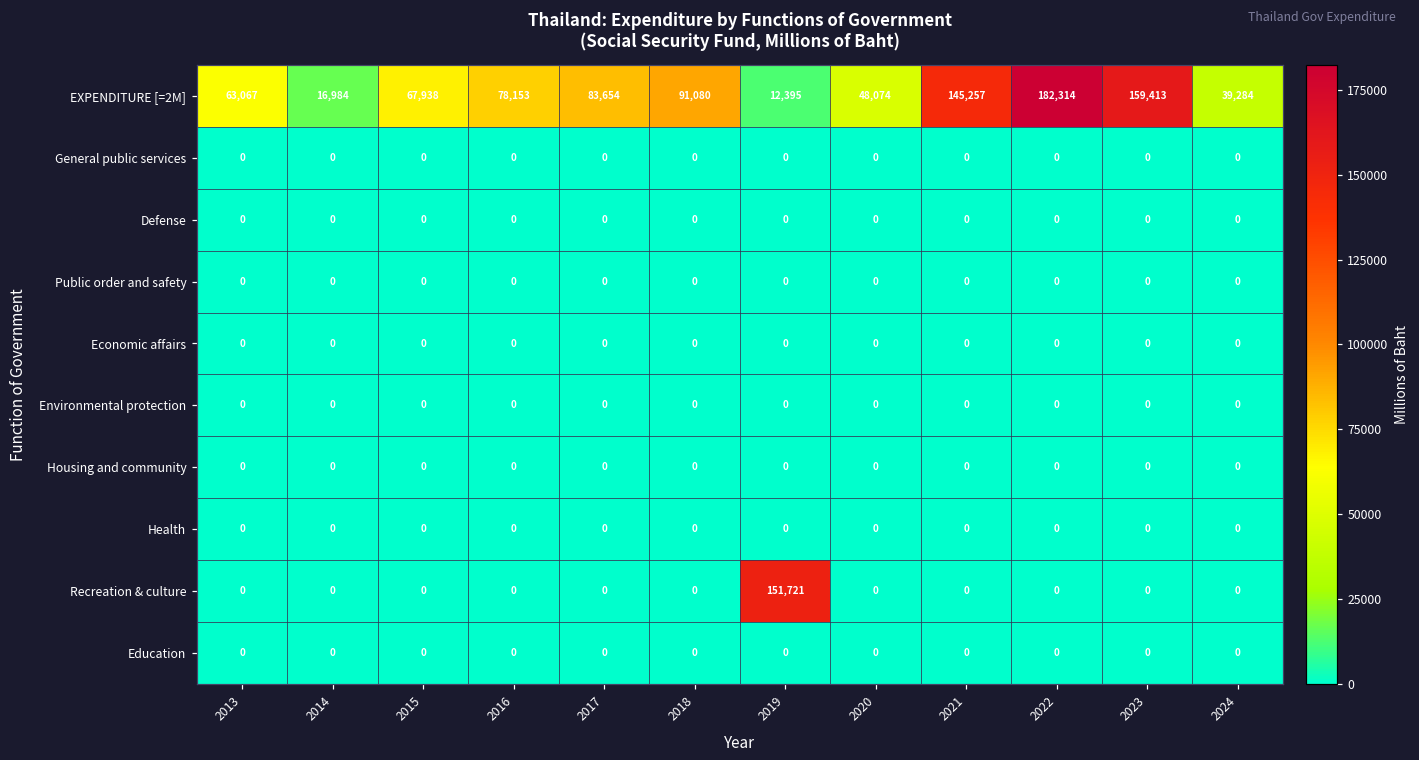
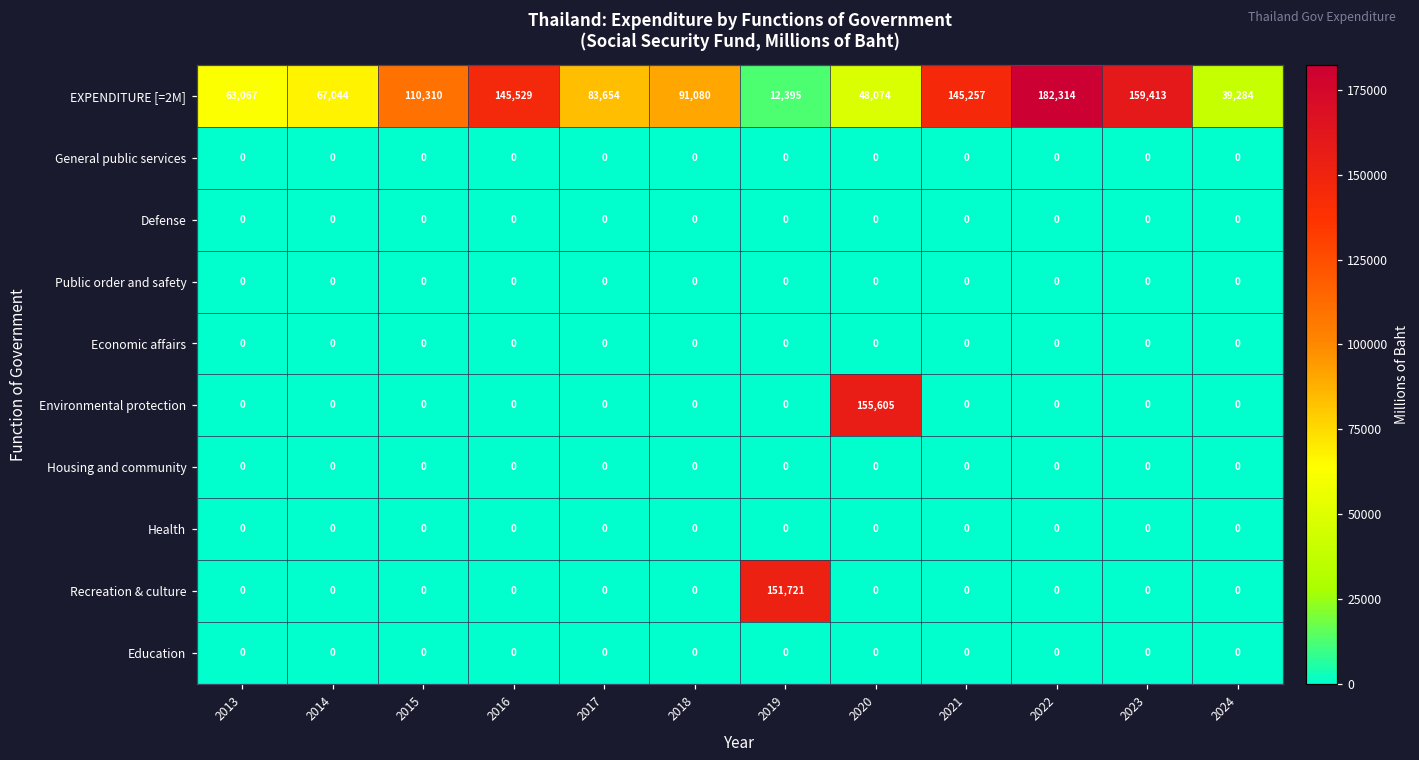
EXPENDITURE [=2M], 2014: 16,984 -> 67,044
EXPENDITURE [=2M], 2015: 67,938 -> 110,310
EXPENDITURE [=2M], 2016: 78,153 -> 145,529
Environmental protection, 2020: 0 -> 155,605
